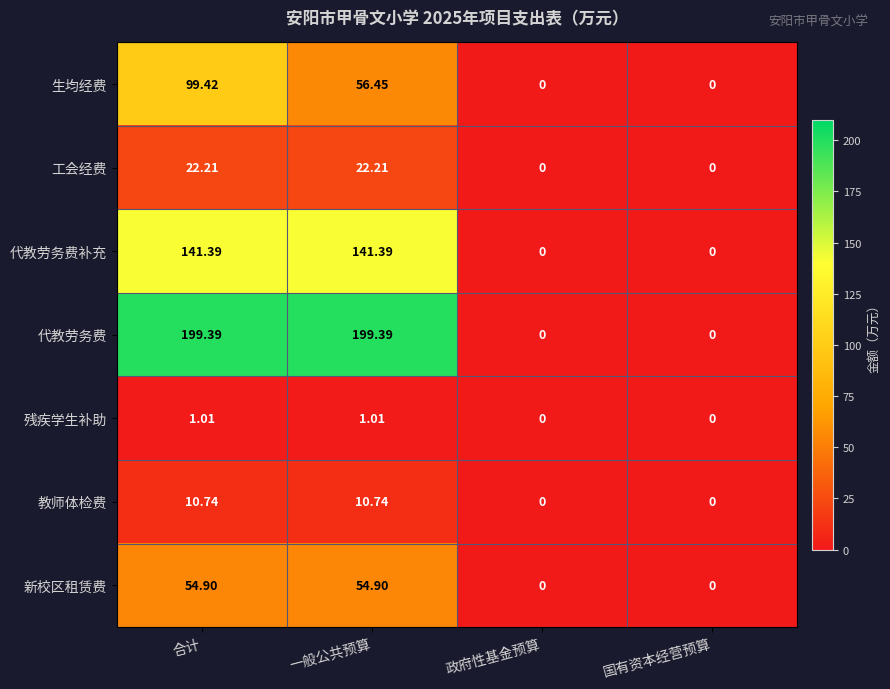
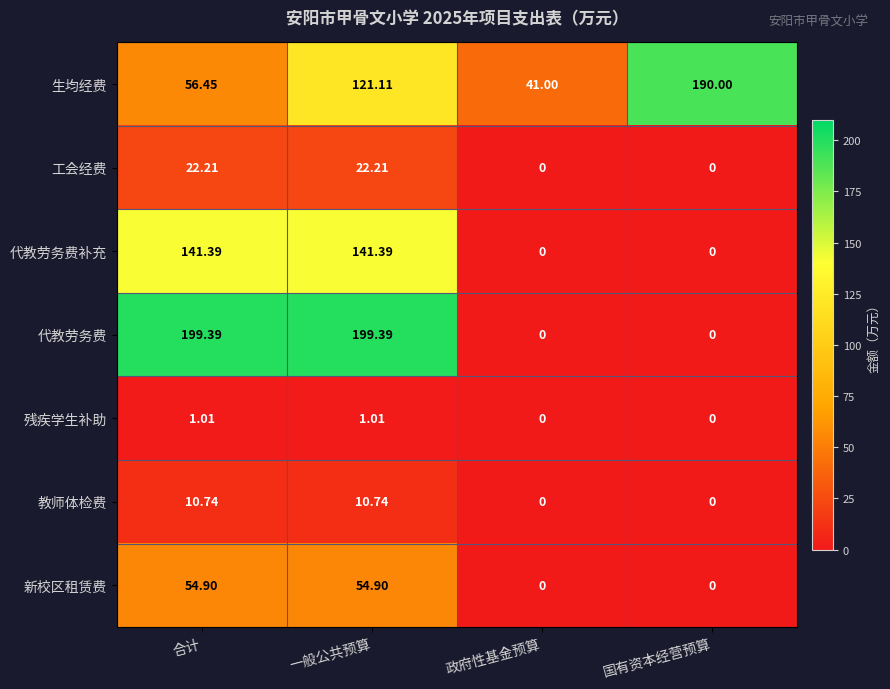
生均经费, 合计: 99.42 -> 56.45
生均经费, 一般公共预算: 56.45 -> 121.11
生均经费, 政府性基金预算: 0 -> 41.00
生均经费, 国有资本经营预算: 0 -> 190.00
